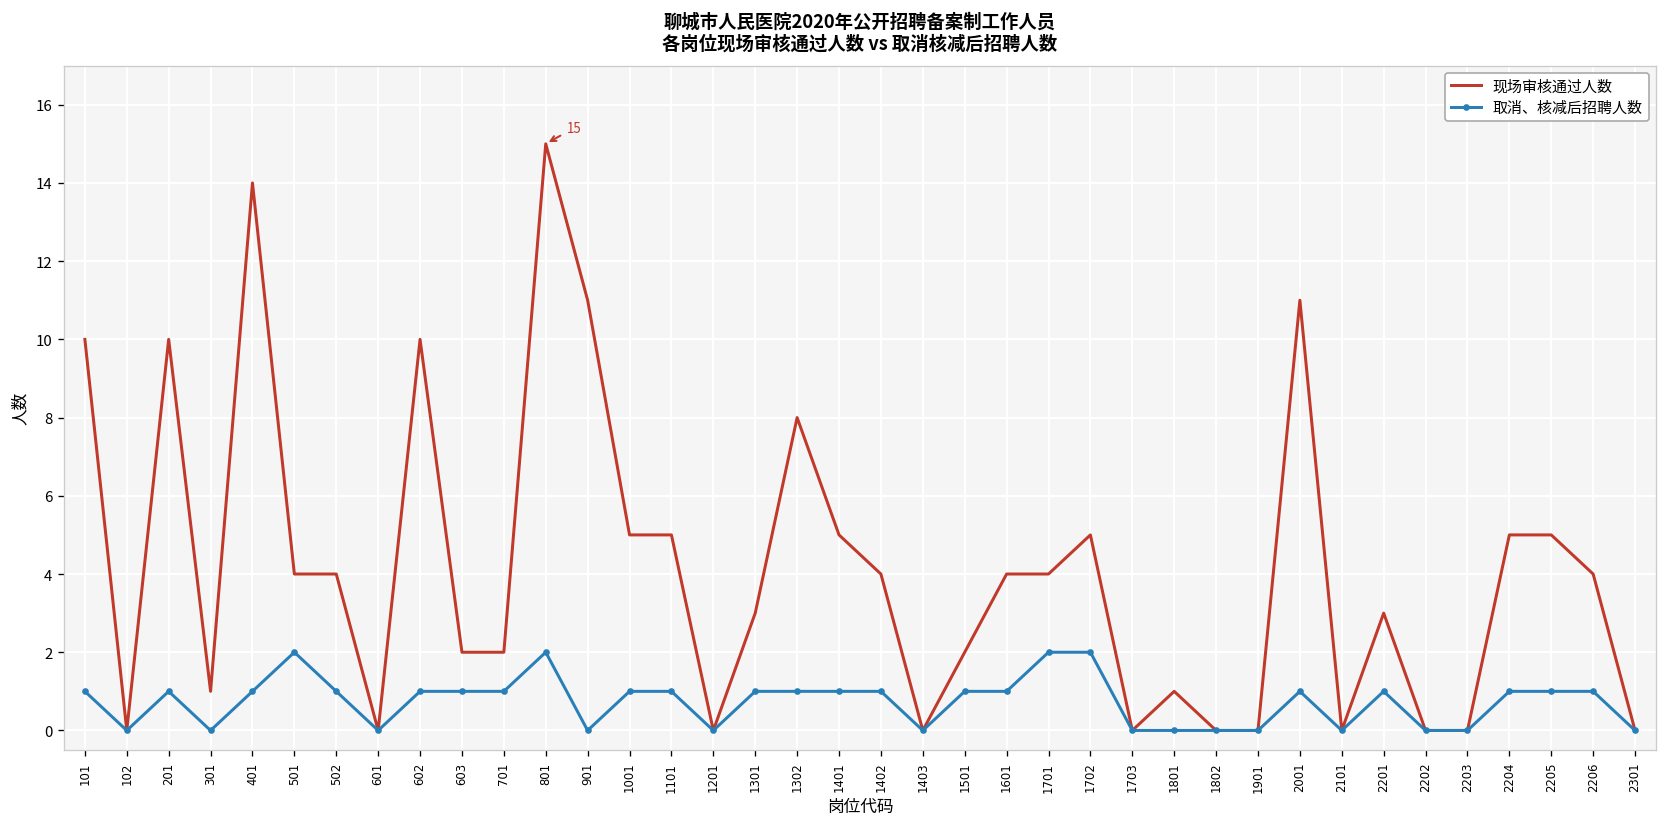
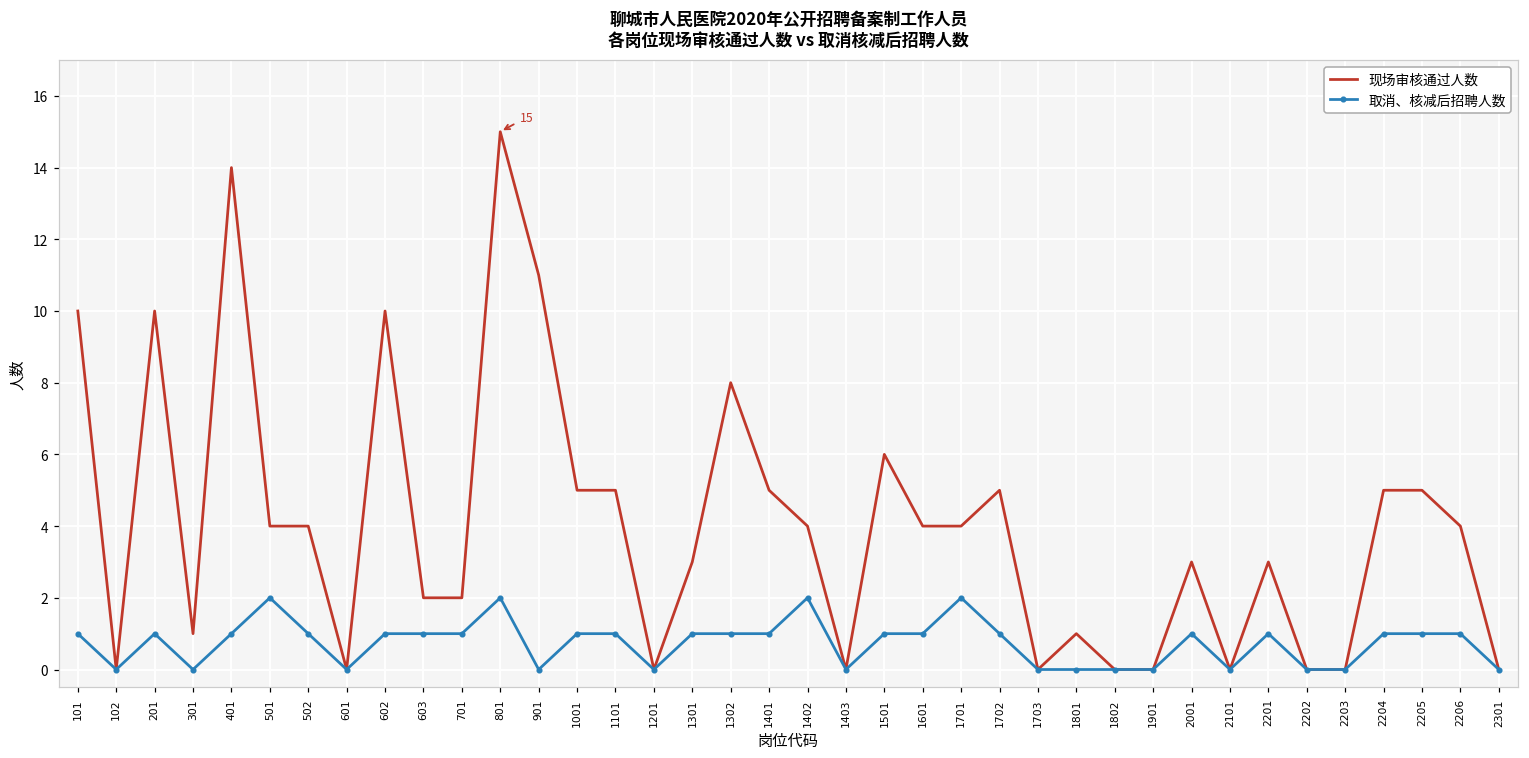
取消、核减后招聘人数, 1402: 1 -> 2
现场审核通过人数, 1501: 2 -> 6
取消、核减后招聘人数, 1702: 2 -> 1
现场审核通过人数, 2001: 11 -> 3
